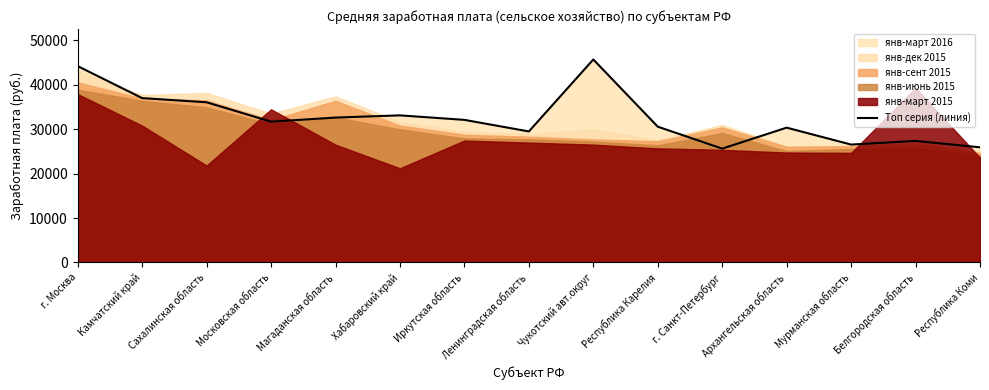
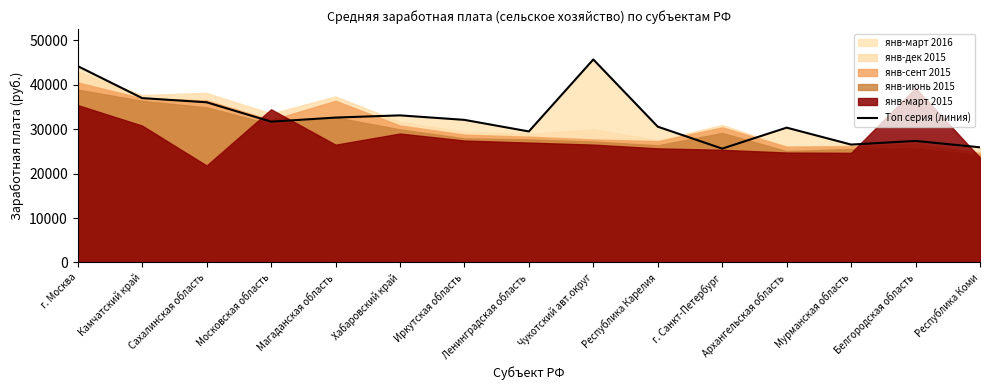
янв-март 2015, г. Москва: 38000 -> 35000
янв-март 2015, Хабаровский край: 21000 -> 29000
